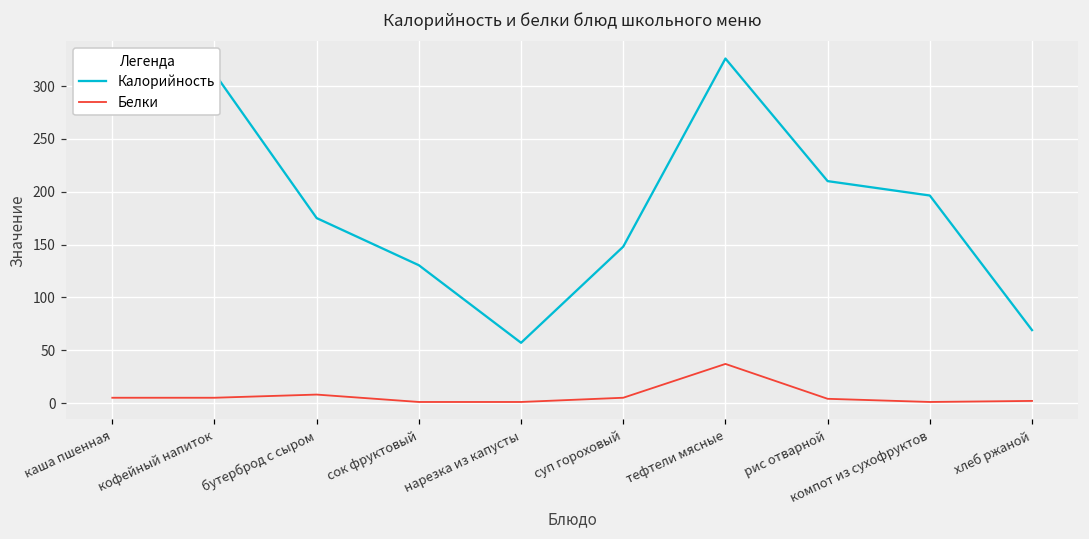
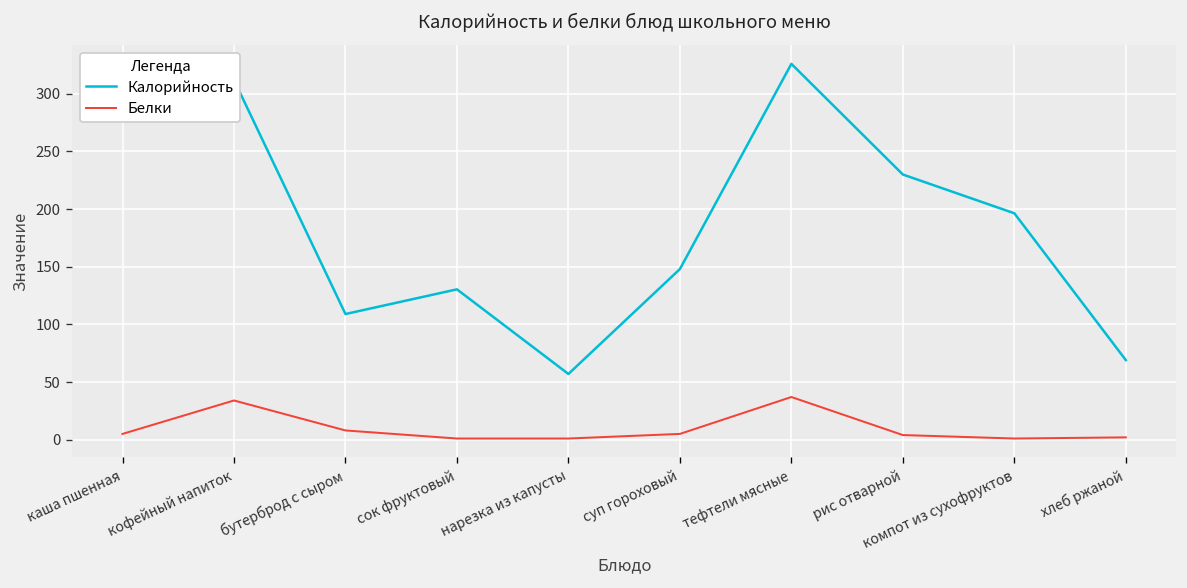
Белки, кофейный напиток: 10 -> 30
Калорийность, бутерброд с сыром: 180 -> 110
Калорийность, рис отварной: 210 -> 230
